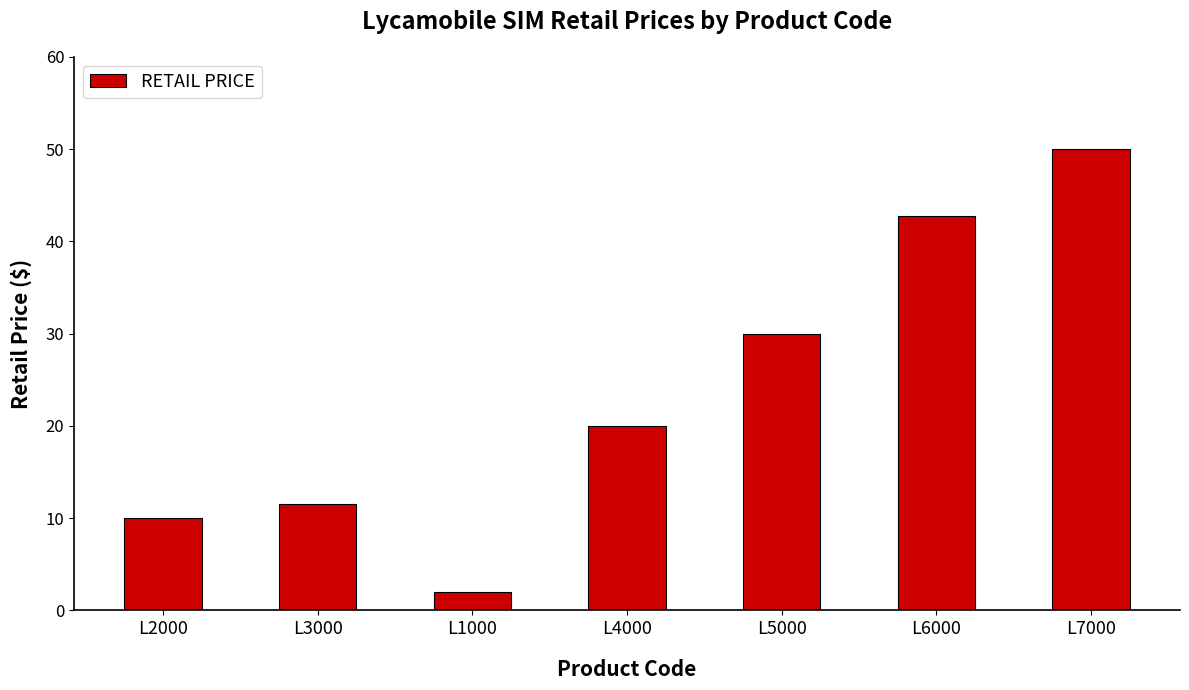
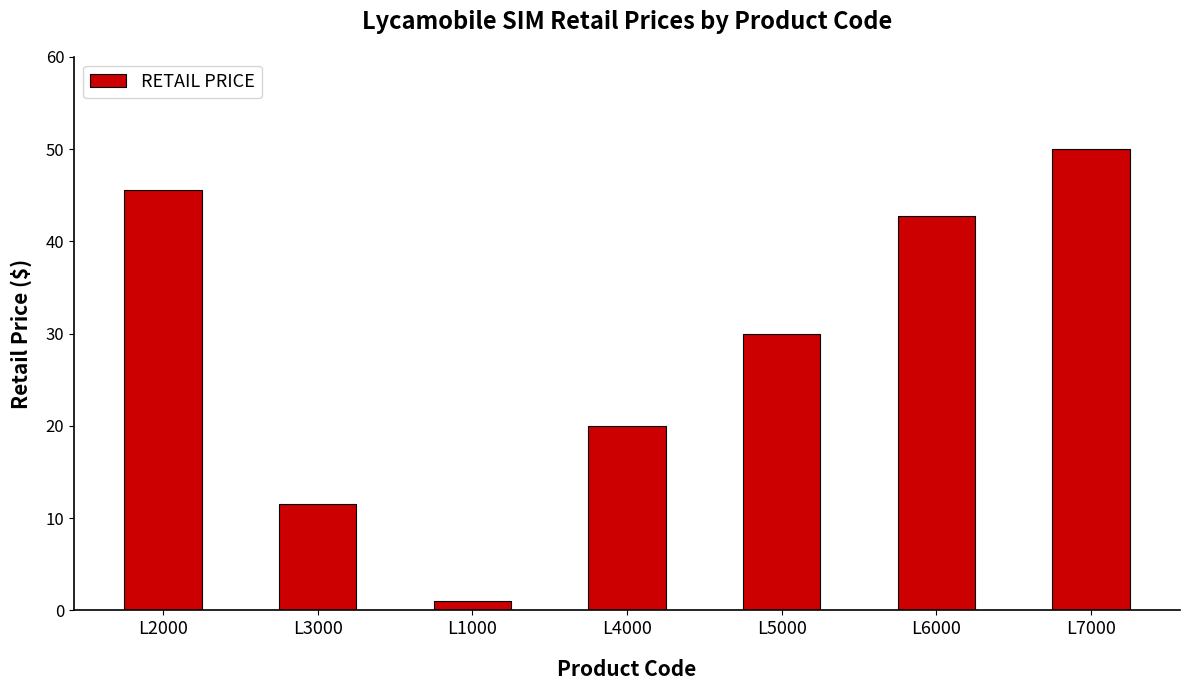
L2000: 10 -> 46
L1000: 2 -> 1
